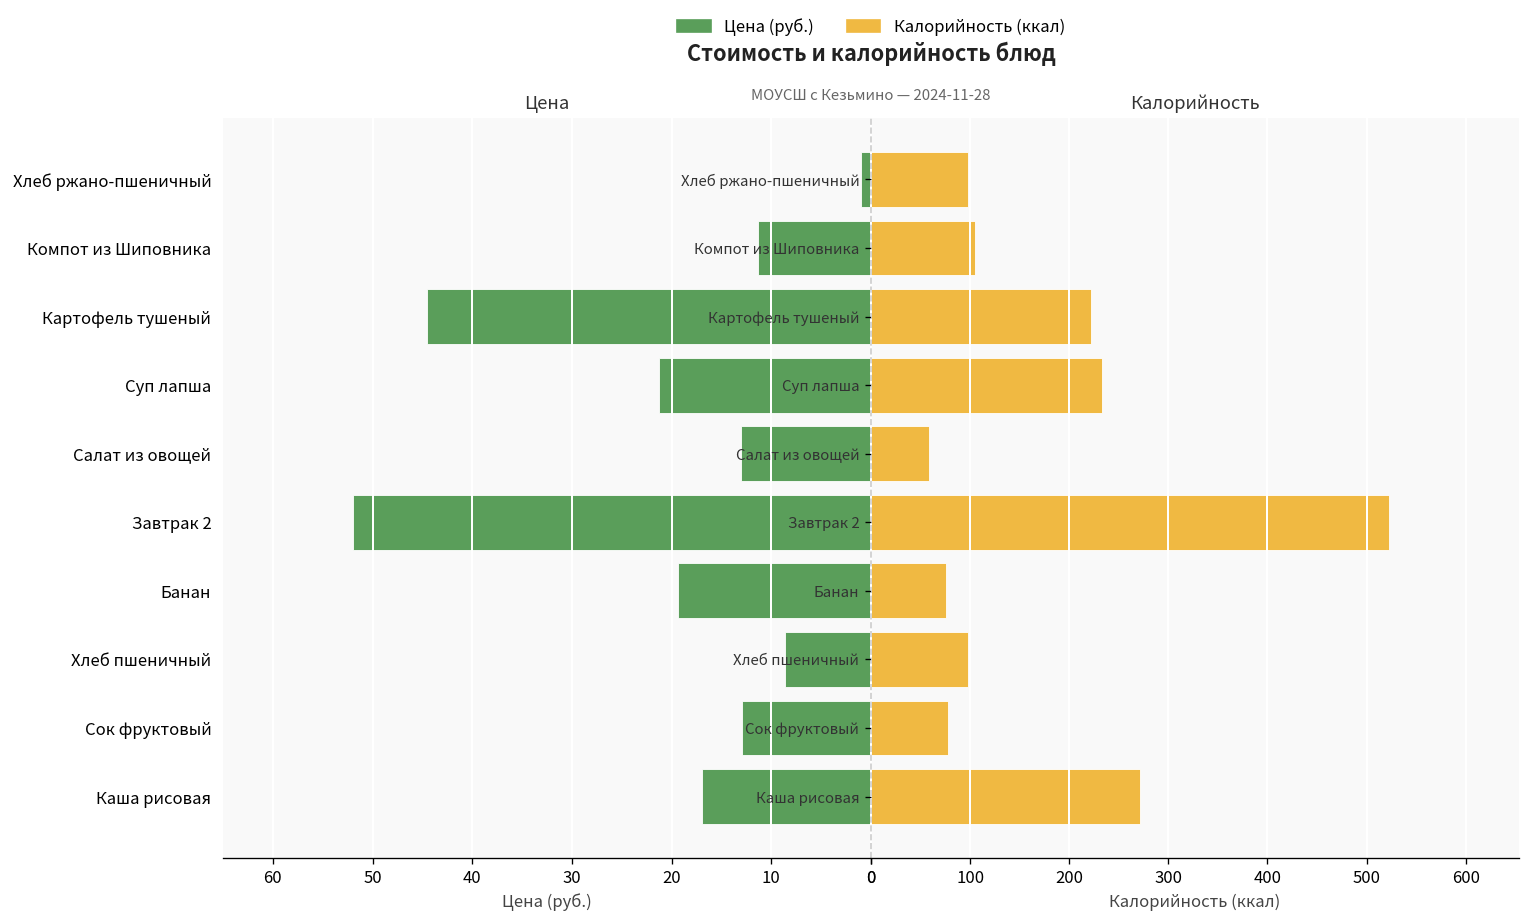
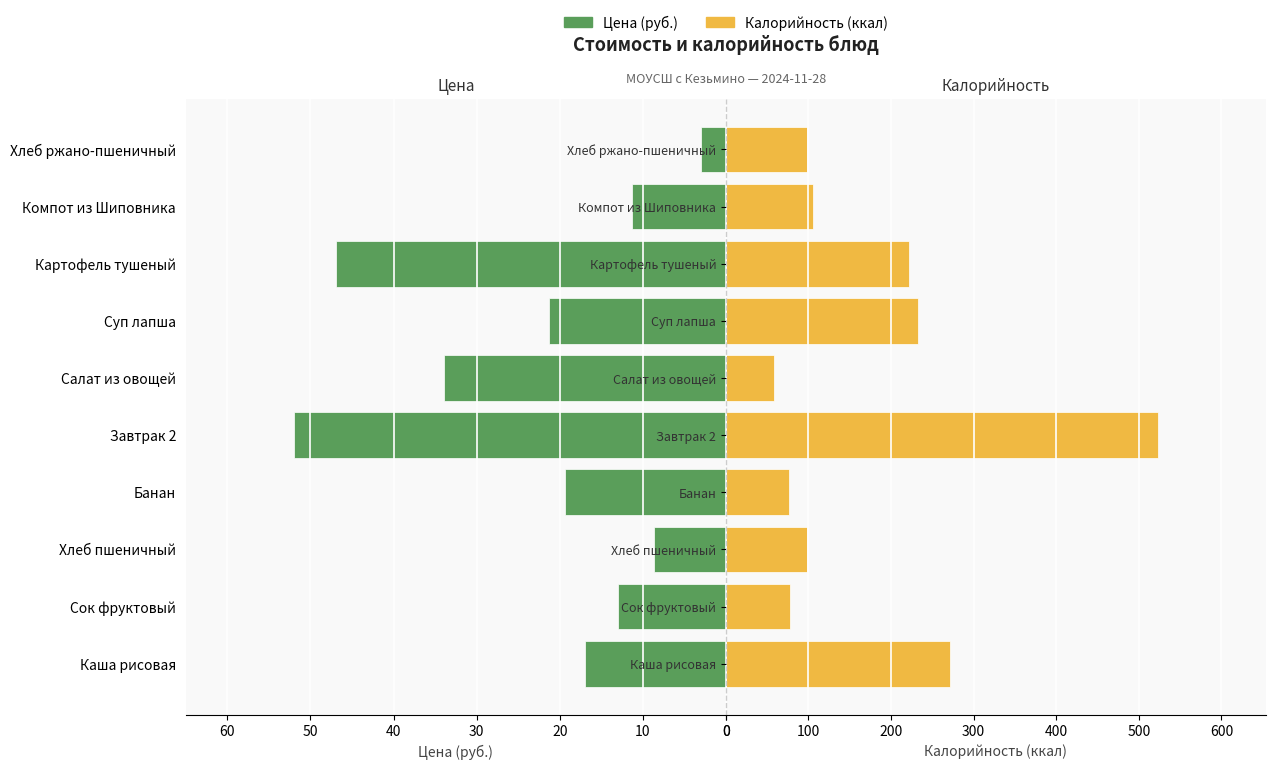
Цена, Хлеб ржано-пшеничный: 1 -> 3
Цена, Картофель тушеный: 45 -> 47
Цена, Салат из овощей: 13 -> 34
